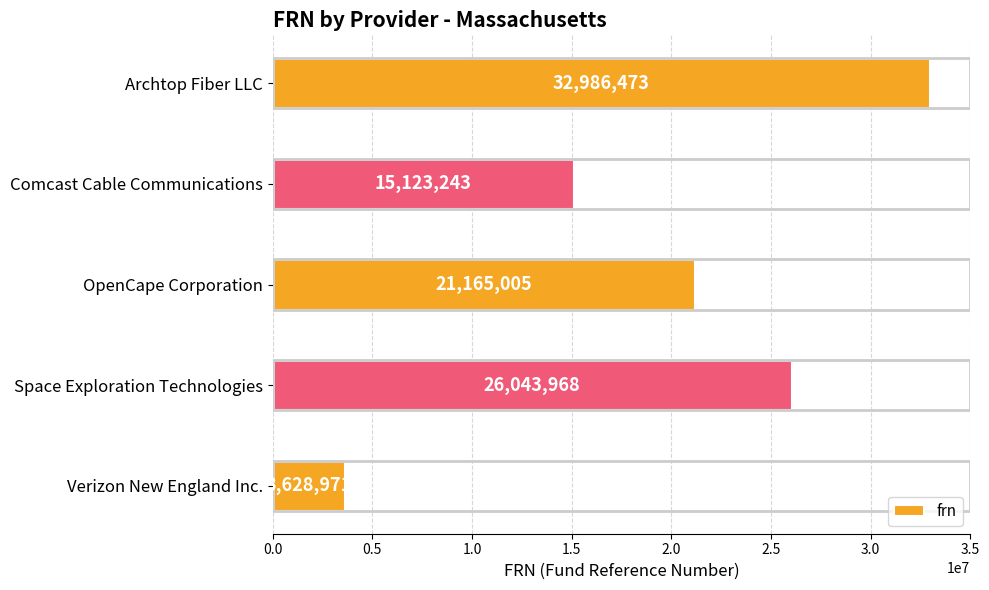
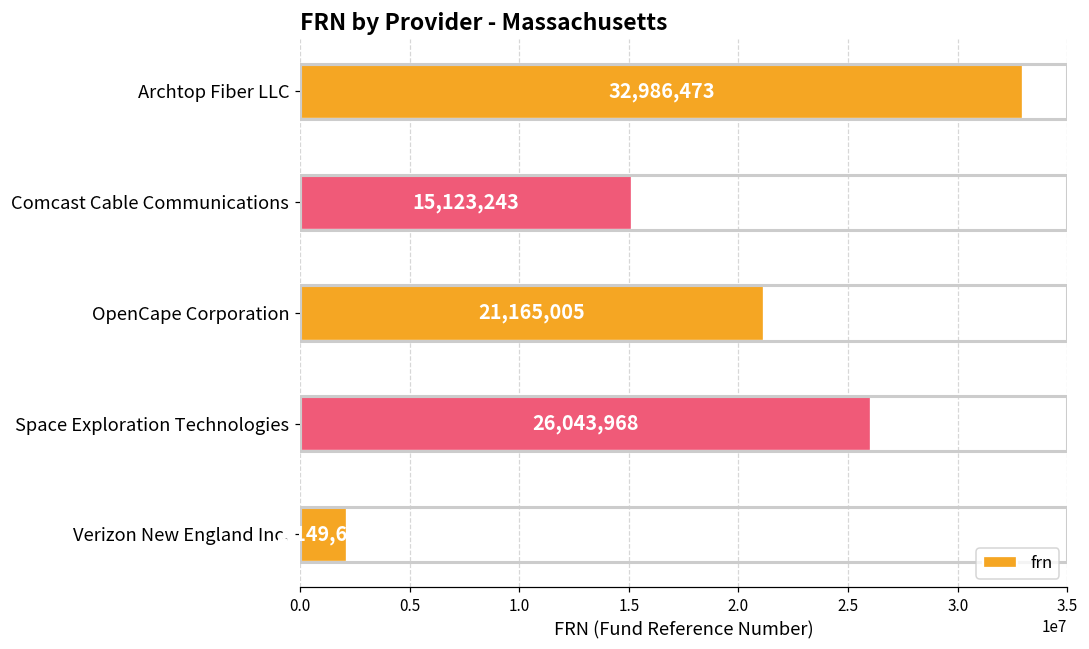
Verizon New England Inc.: 3600000 -> 2100000
